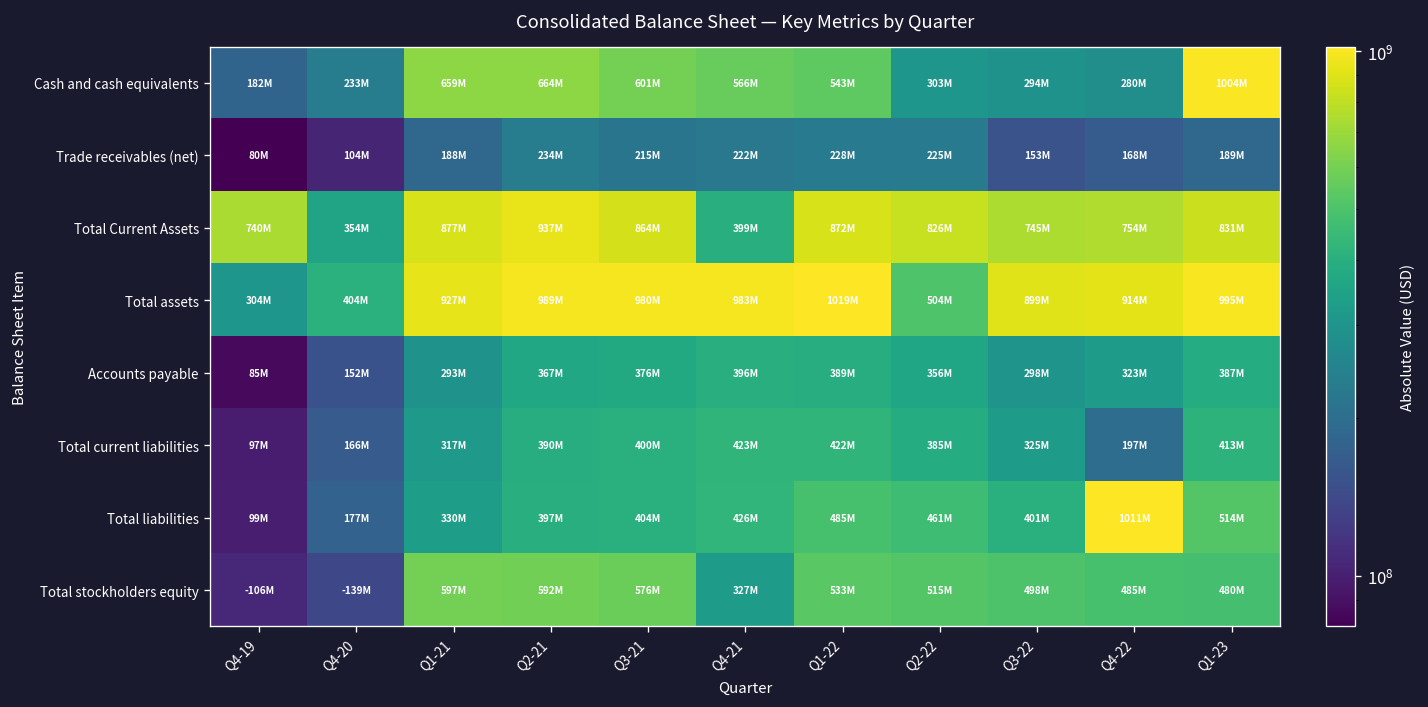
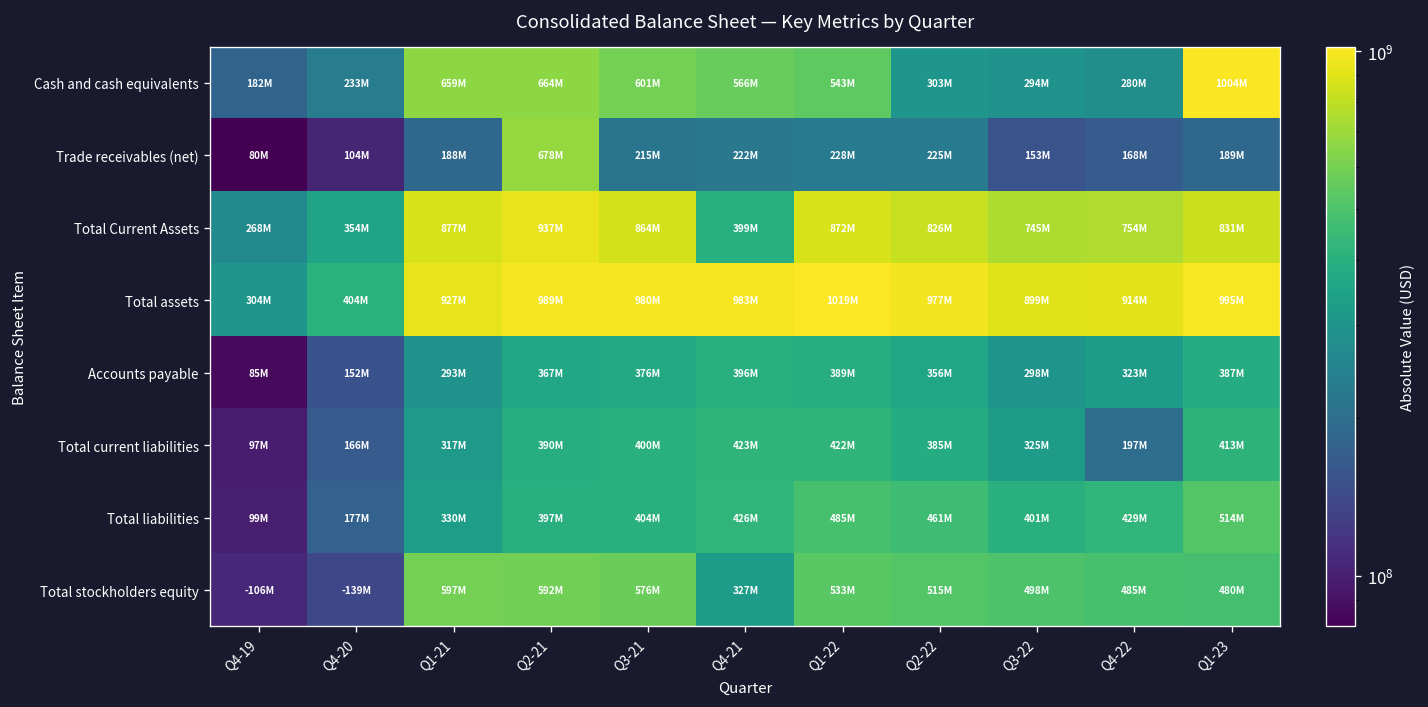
Trade receivables (net), Q2-21: 234M -> 678M
Total Current Assets, Q4-19: 740M -> 268M
Total assets, Q2-22: 504M -> 977M
Total liabilities, Q4-22: 1011M -> 429M
